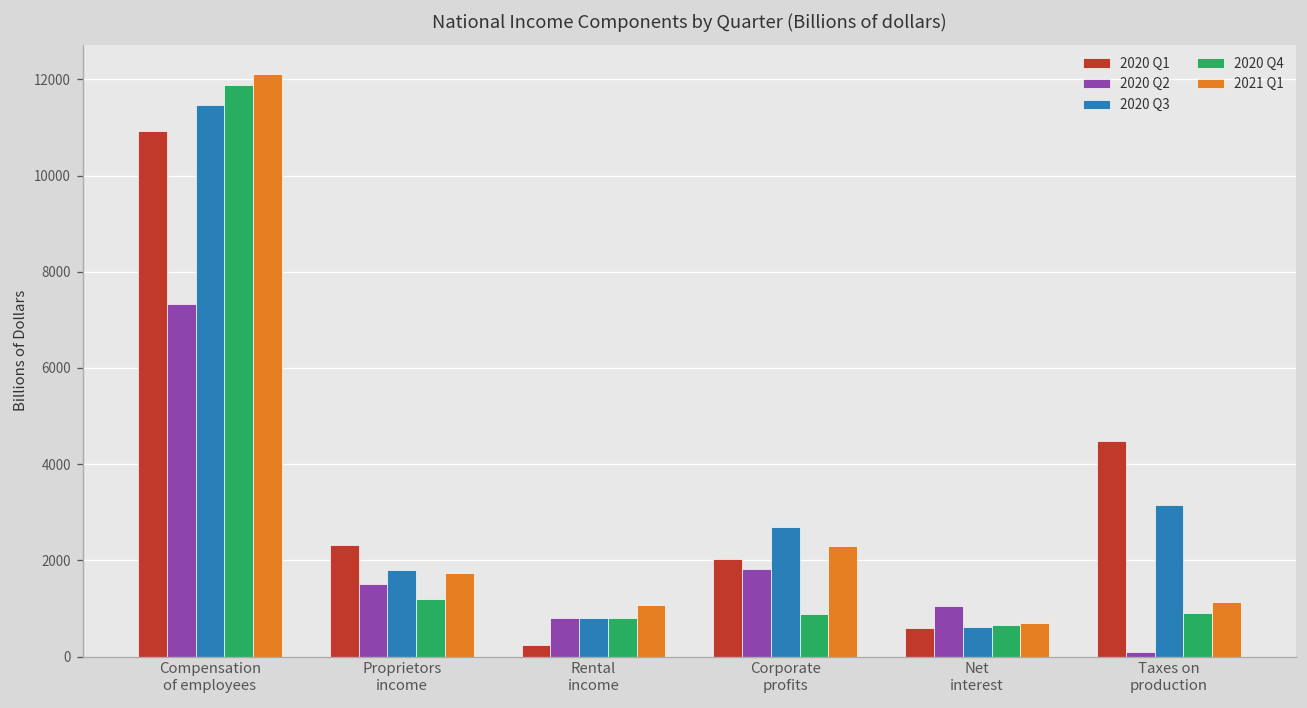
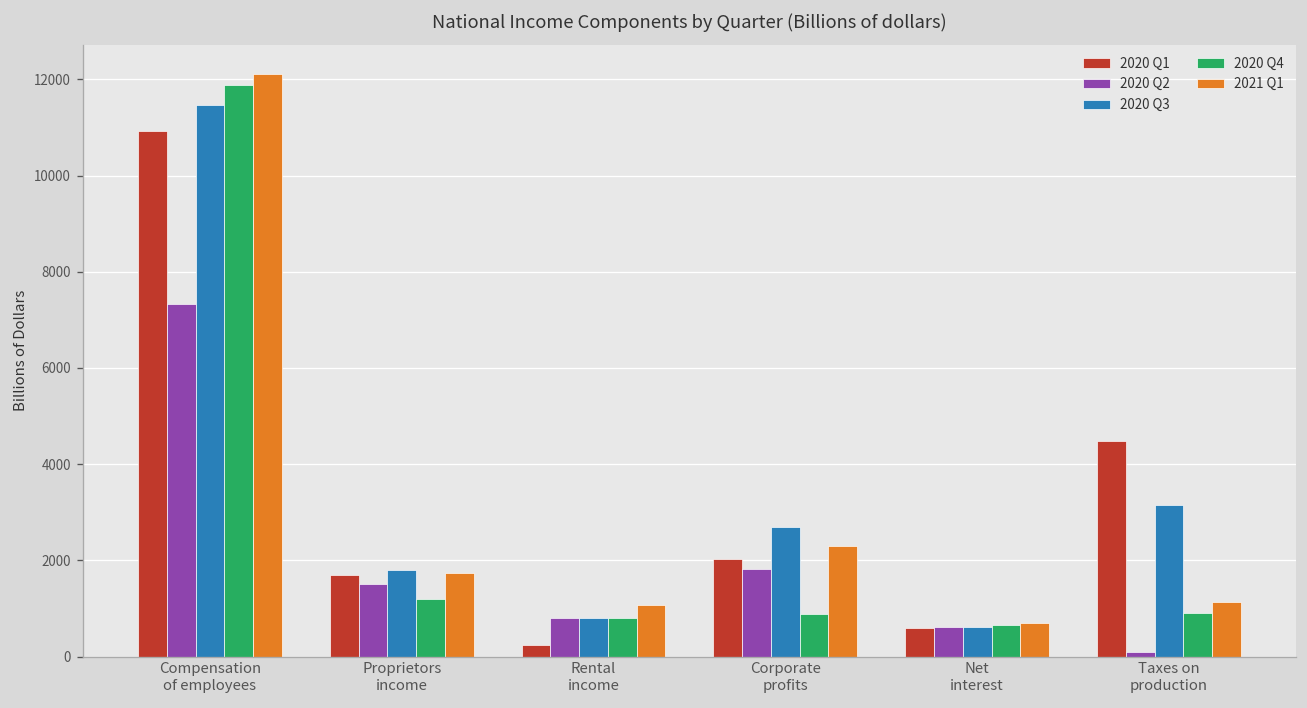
2020 Q1, Proprietors income: 2300 -> 1700
2020 Q2, Net interest: 1100 -> 600
